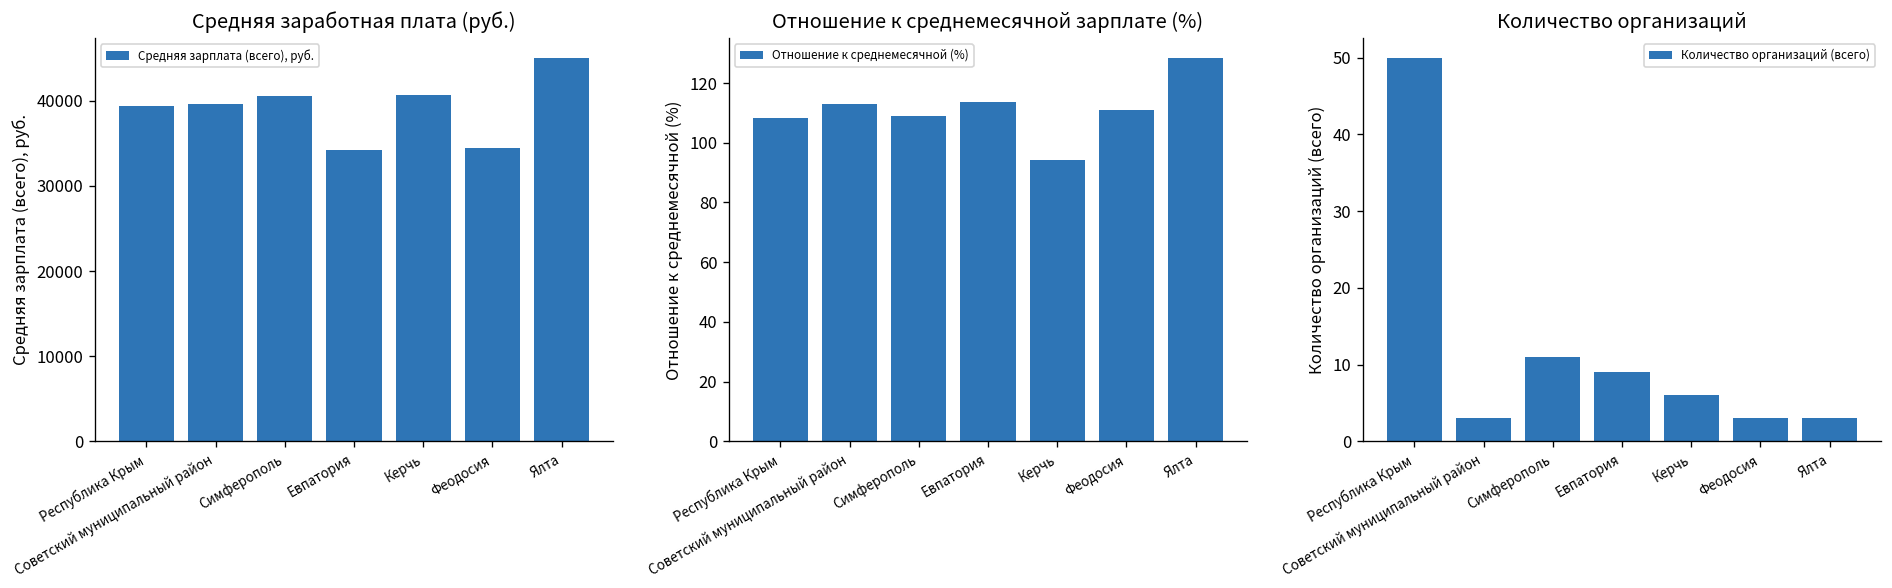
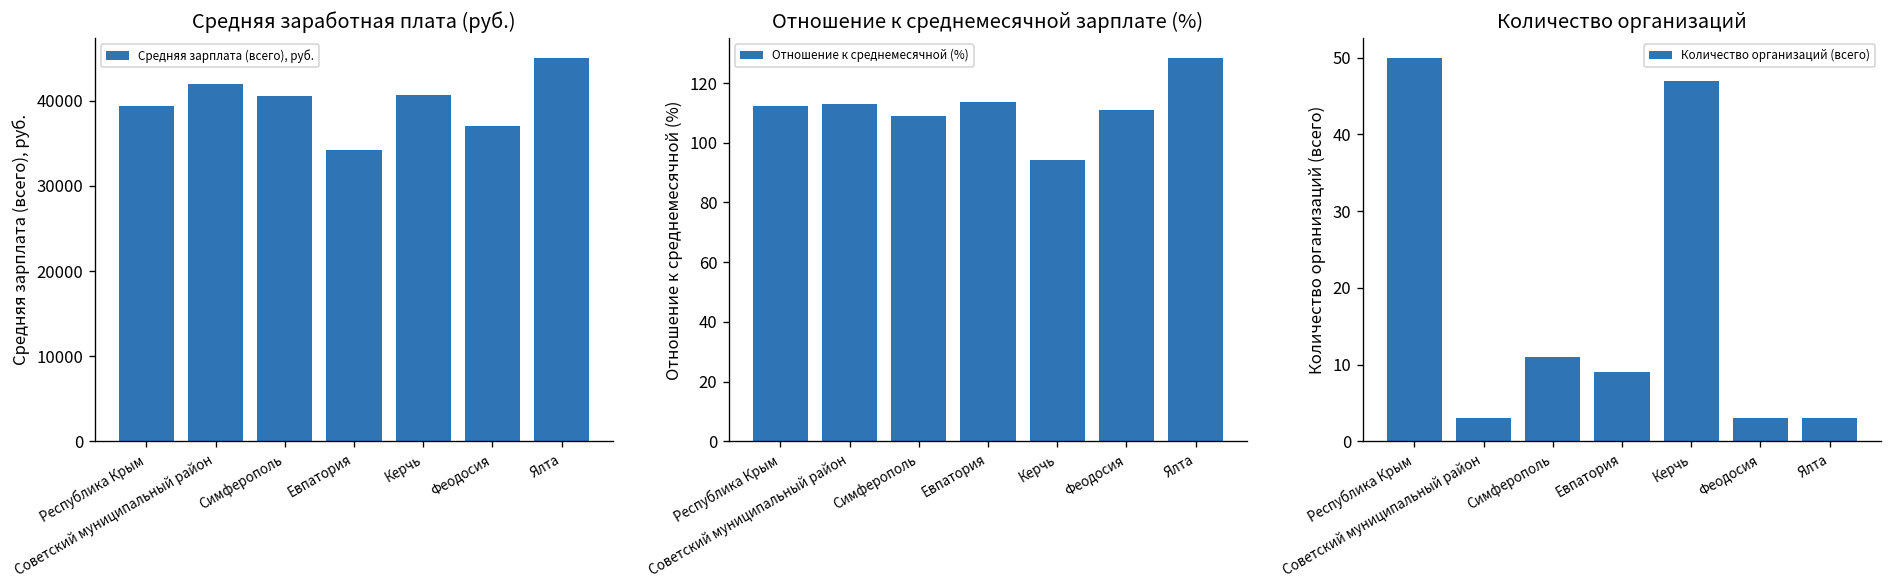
Средняя заработная плата (руб.), Советский муниципальный район: 40000 -> 42000
Средняя заработная плата (руб.), Феодосия: 34000 -> 37000
Отношение к среднемесячной зарплате (%), Республика Крым: 108 -> 112
Количество организаций, Керчь: 6 -> 47
